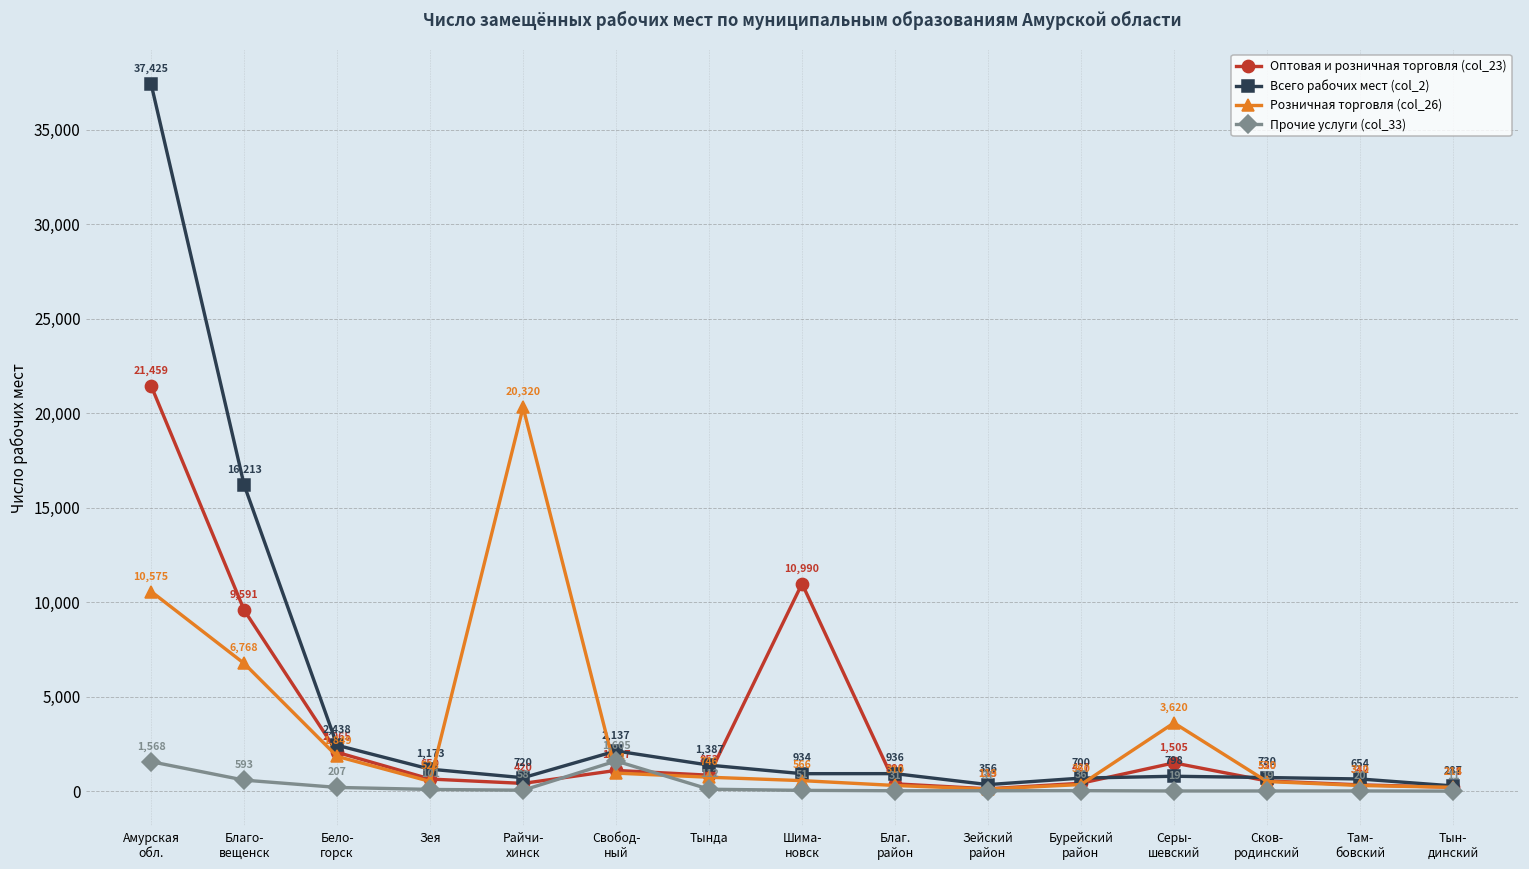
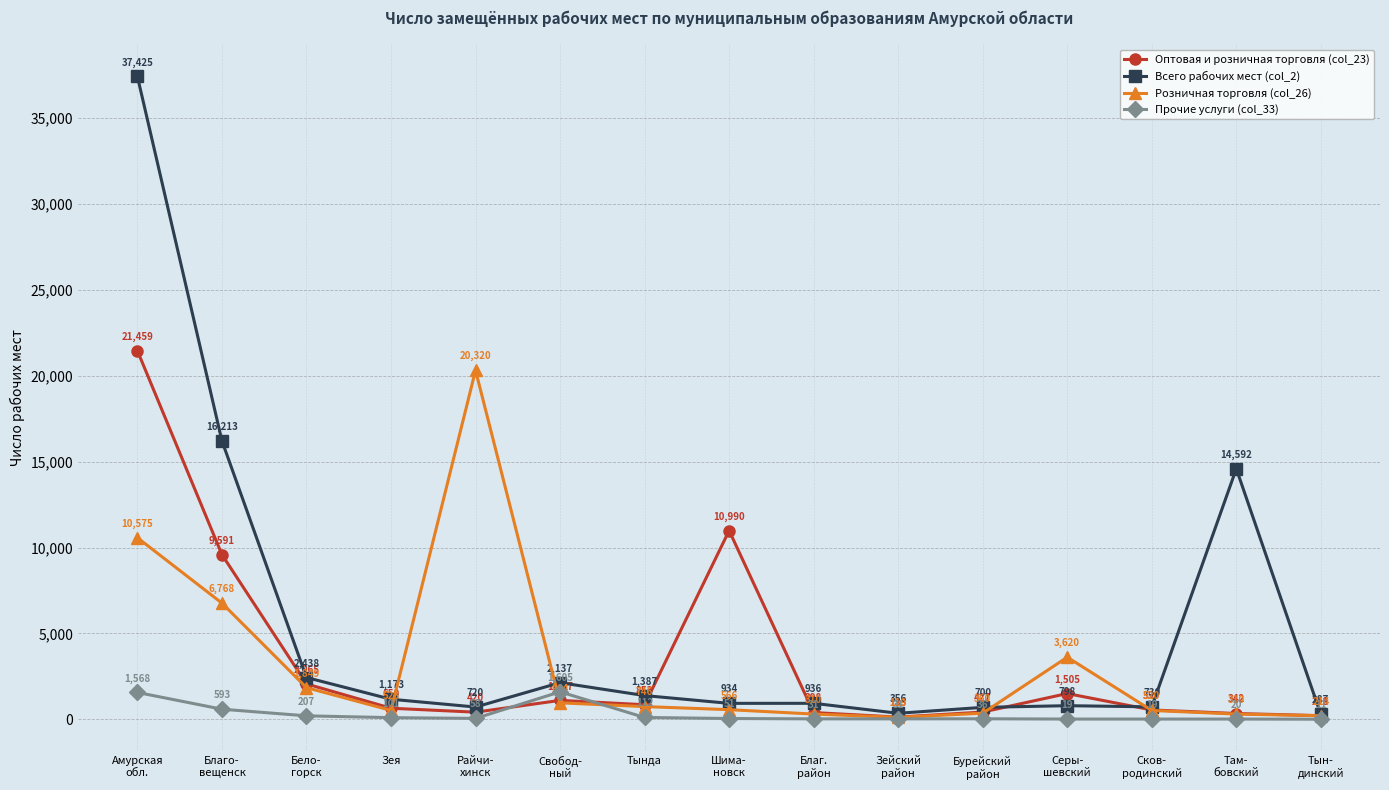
Всего рабочих мест (col_2), Там- бовский: 654 -> 14,592
